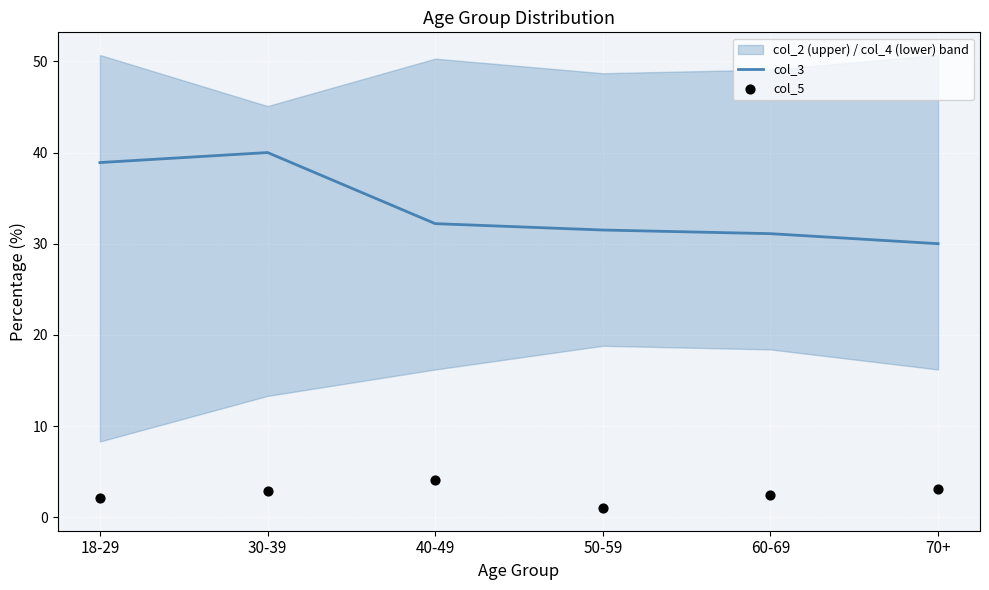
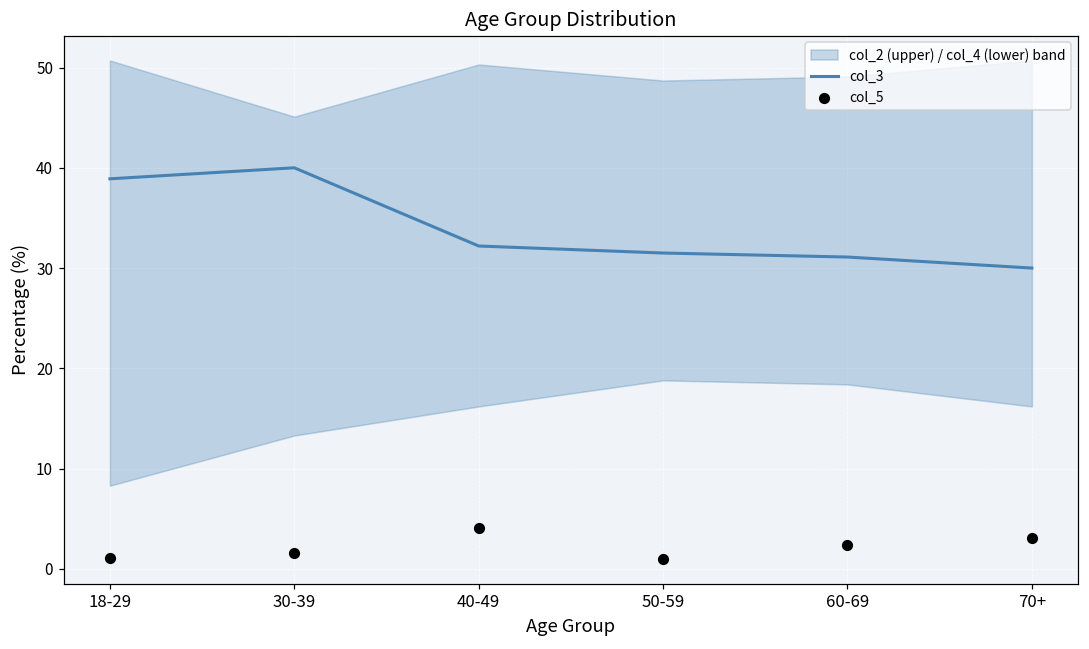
col_5, 18-29: 2 -> 1
col_5, 30-39: 3 -> 2
